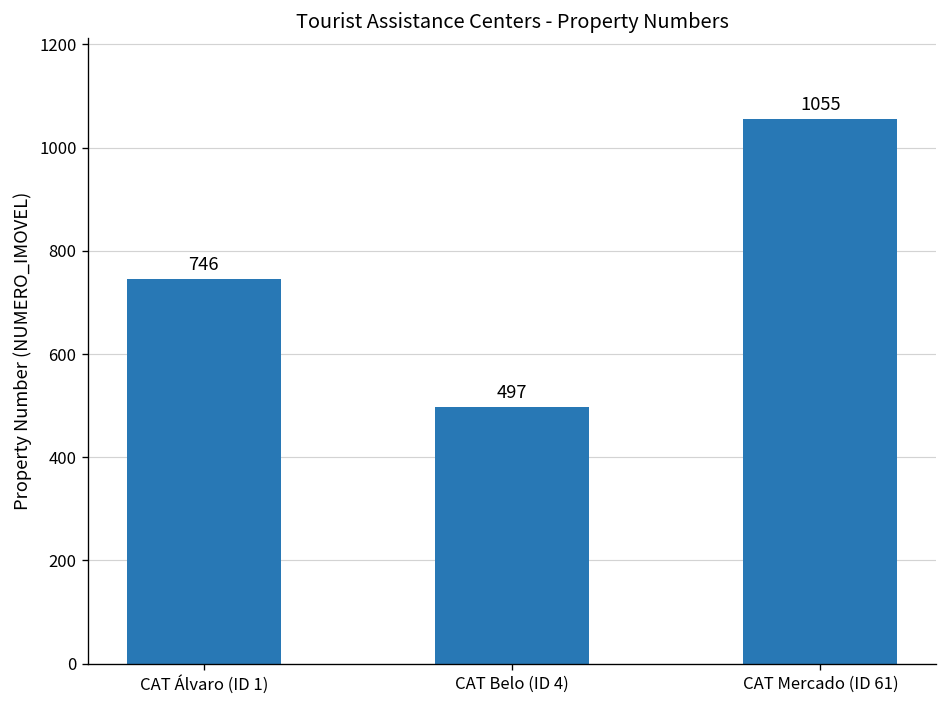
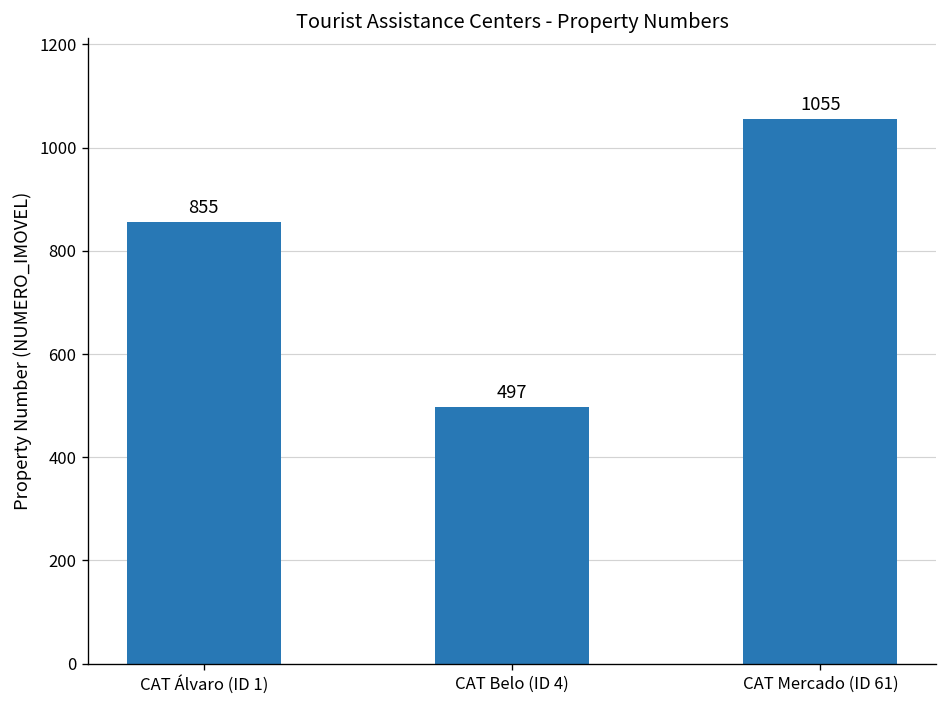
CAT Álvaro (ID 1): 746 -> 855
